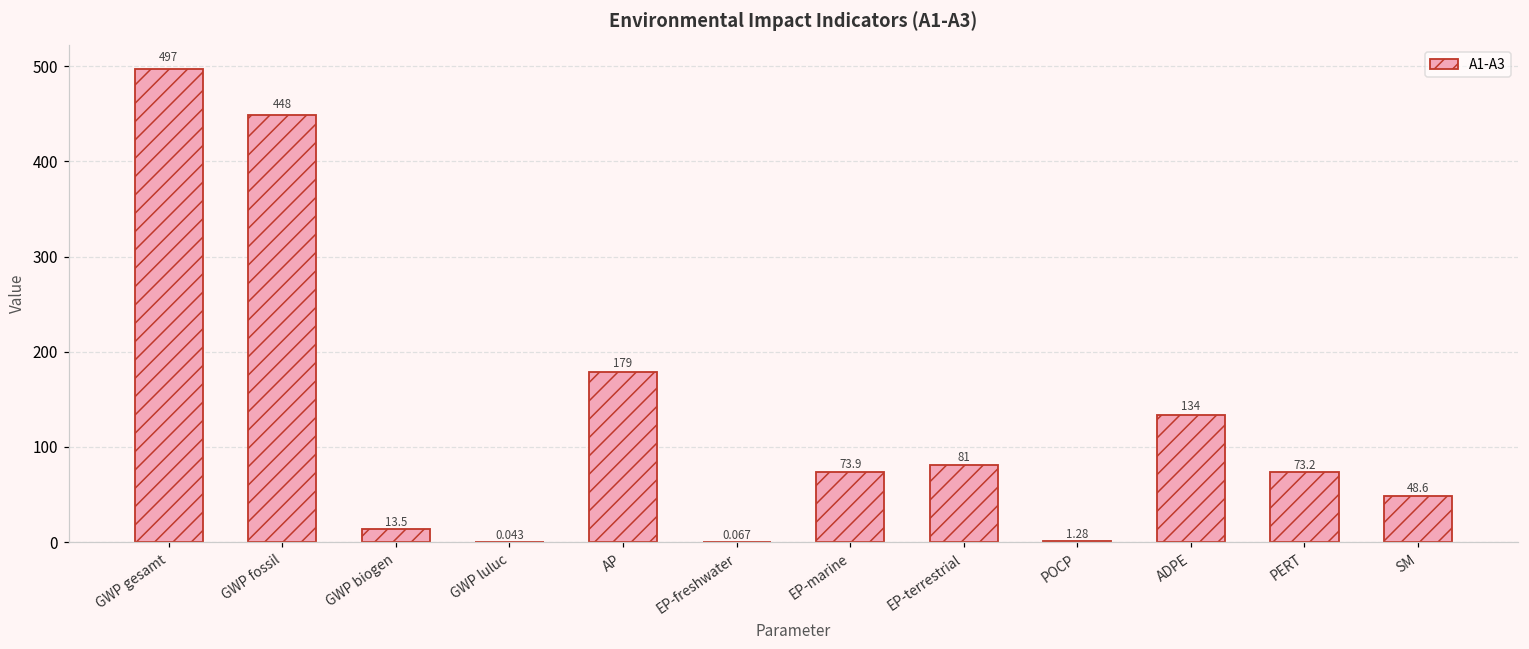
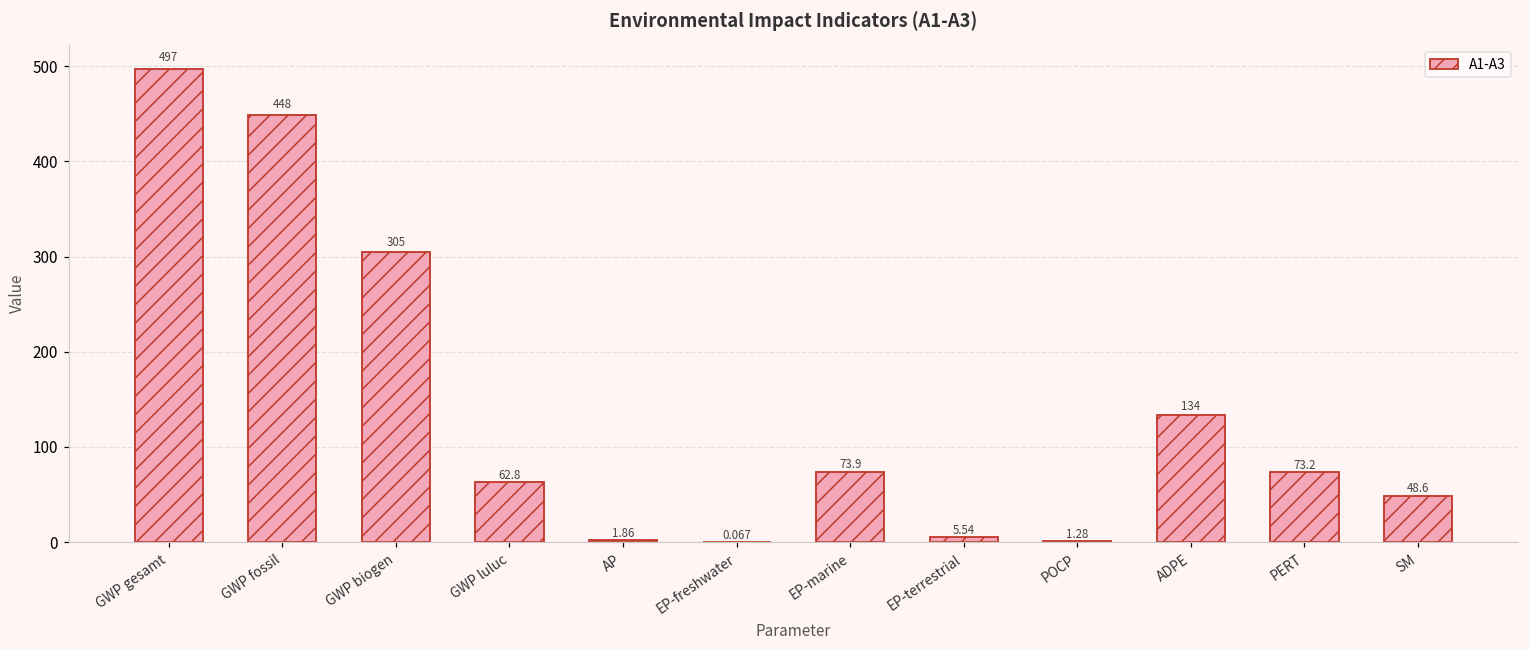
GWP biogen: 13.5 -> 305
GWP luluc: 0.043 -> 62.8
AP: 179 -> 1.86
EP-terrestrial: 81 -> 5.54
